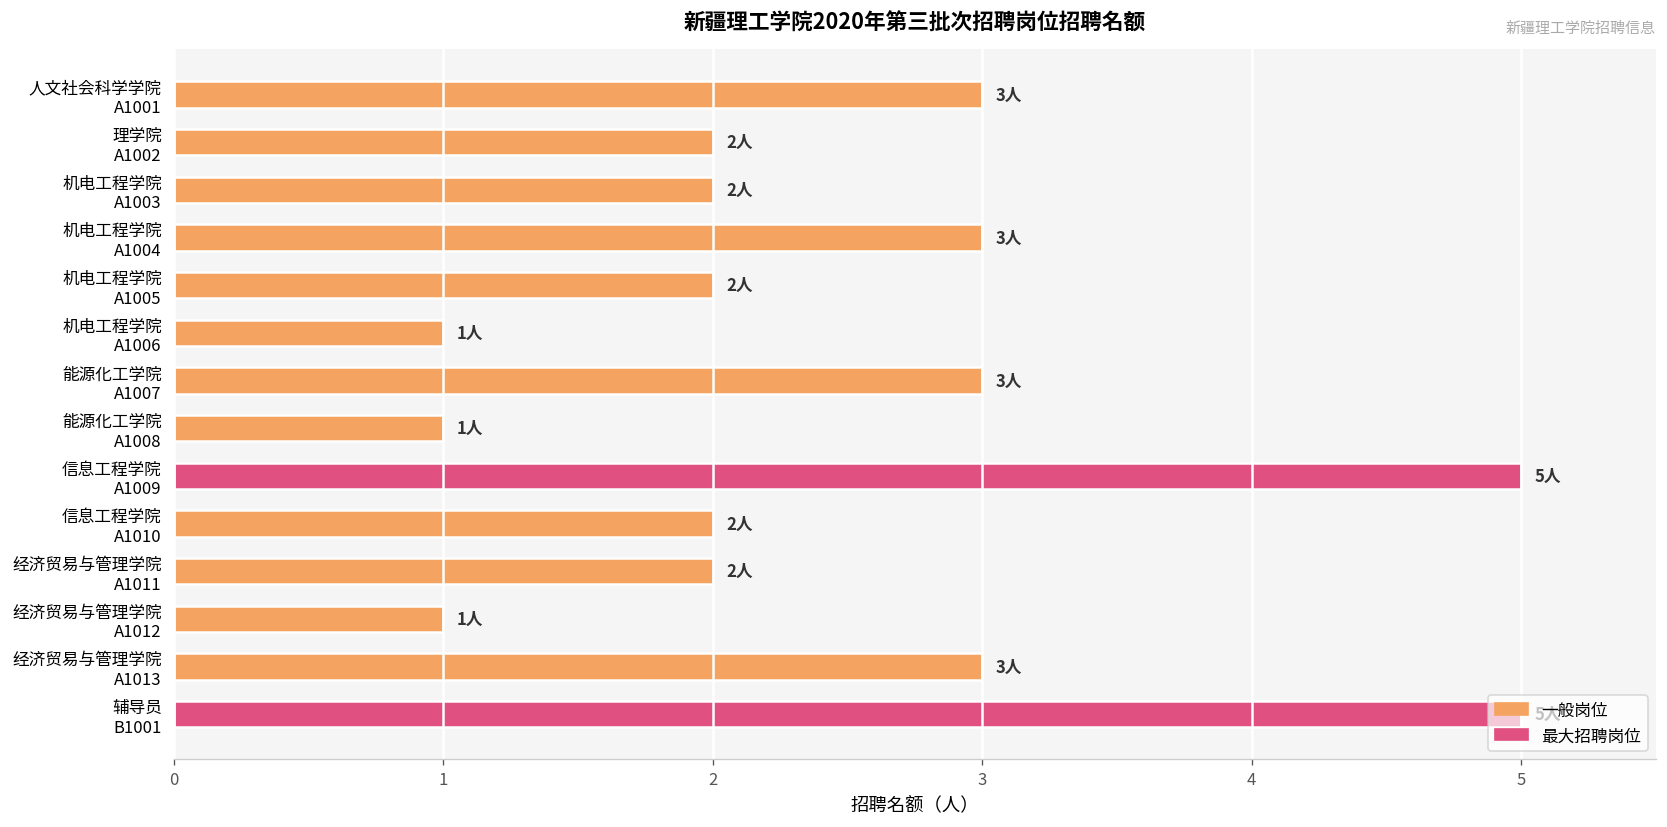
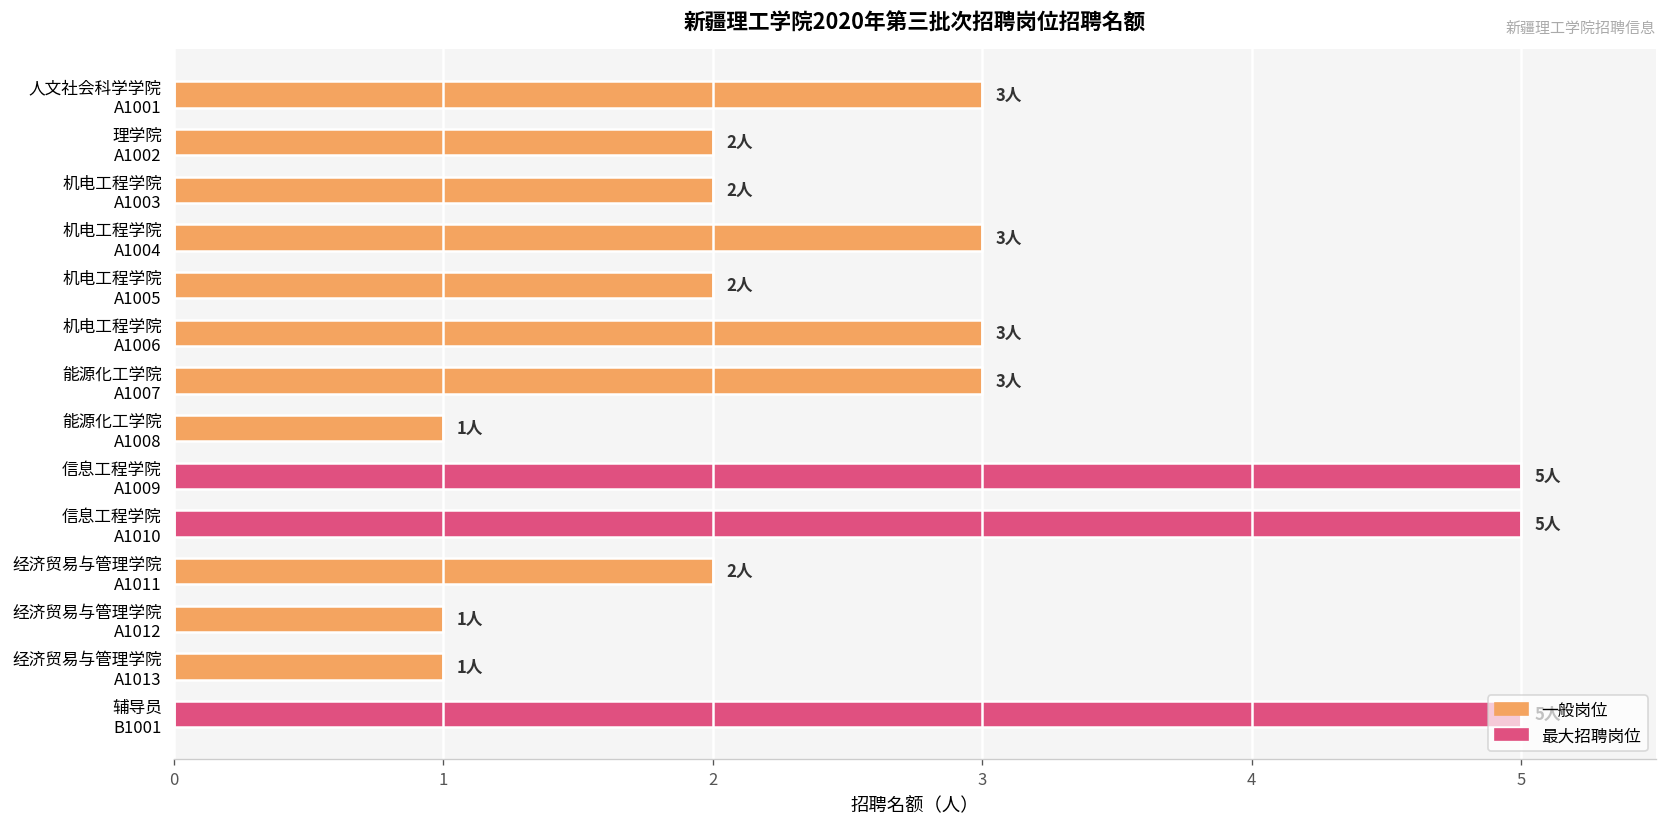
机电工程学院 A1006: 1人 -> 3人
信息工程学院 A1010: 2人 -> 5人
经济贸易与管理学院 A1013: 3人 -> 1人
